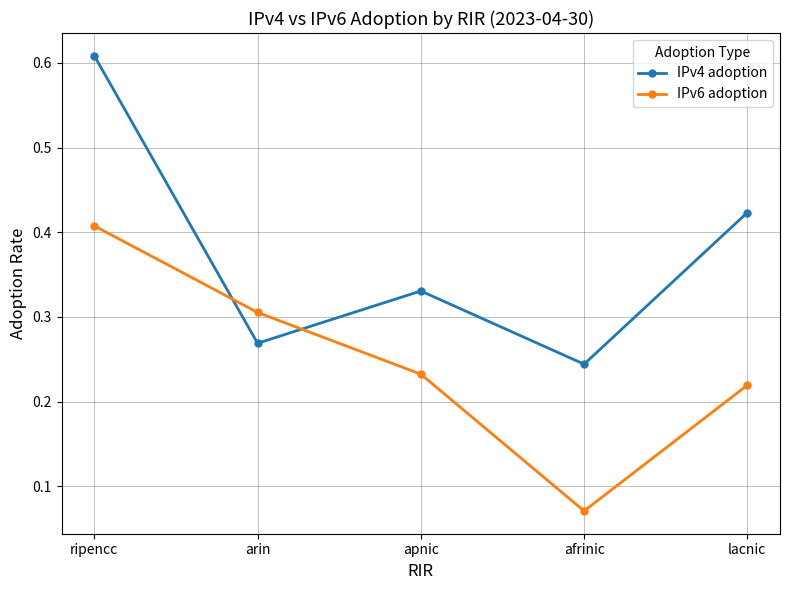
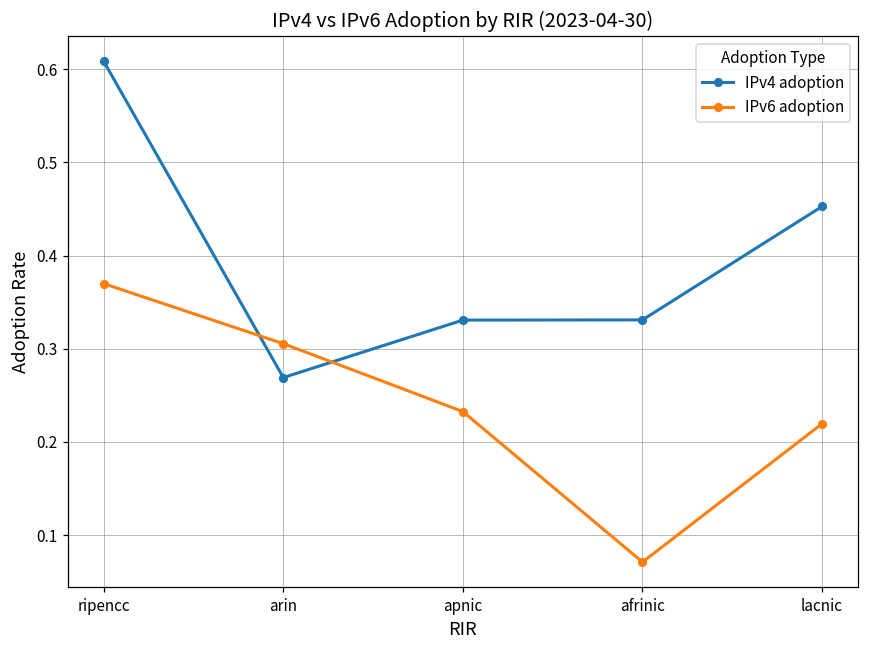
IPv6 adoption, ripencc: 0.41 -> 0.37
IPv4 adoption, afrinic: 0.24 -> 0.33
IPv4 adoption, lacnic: 0.42 -> 0.45
